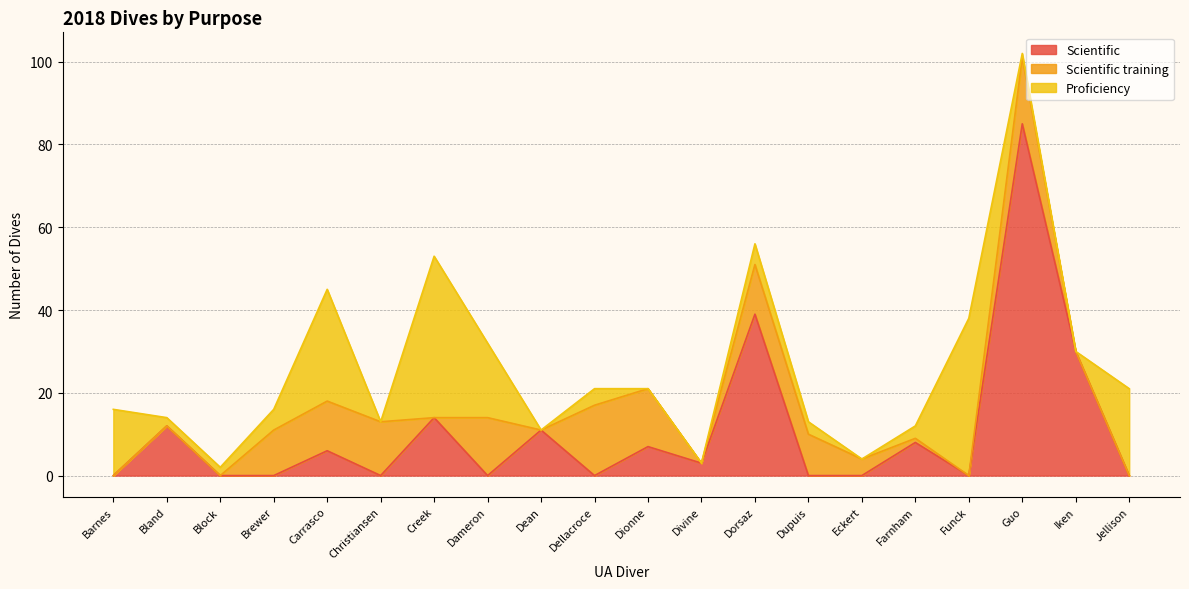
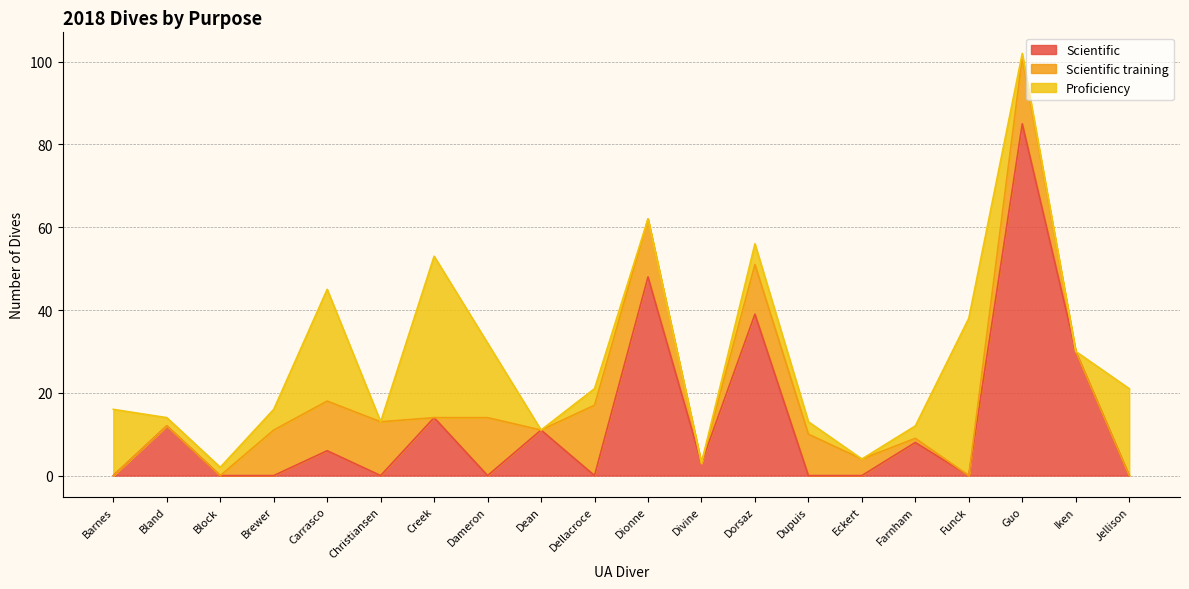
Scientific, Dionne: 7 -> 48
